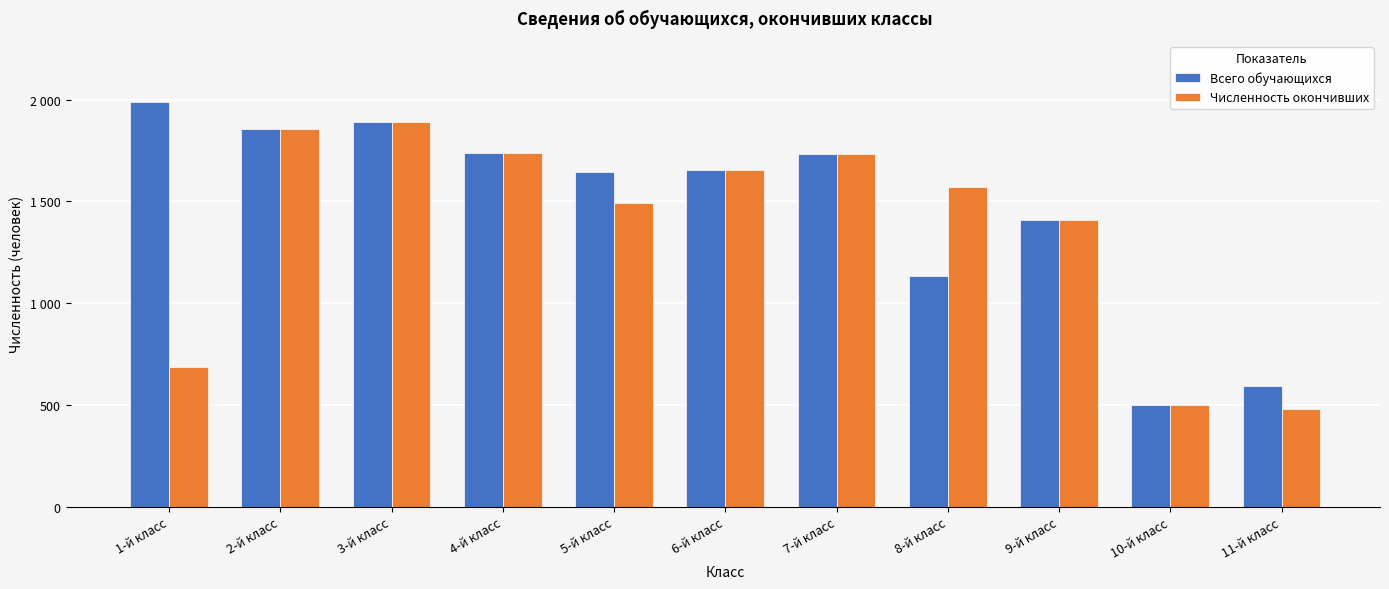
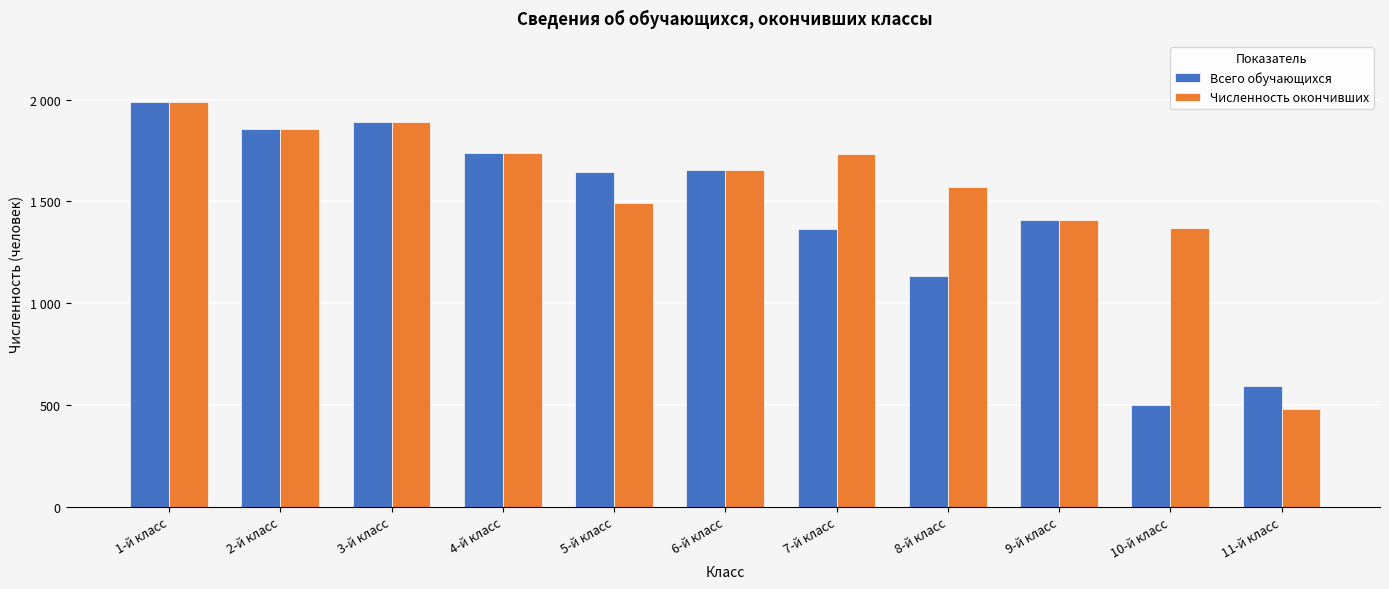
Численность окончивших, 1-й класс: 690 -> 1990
Всего обучающихся, 7-й класс: 1740 -> 1370
Численность окончивших, 10-й класс: 500 -> 1370
